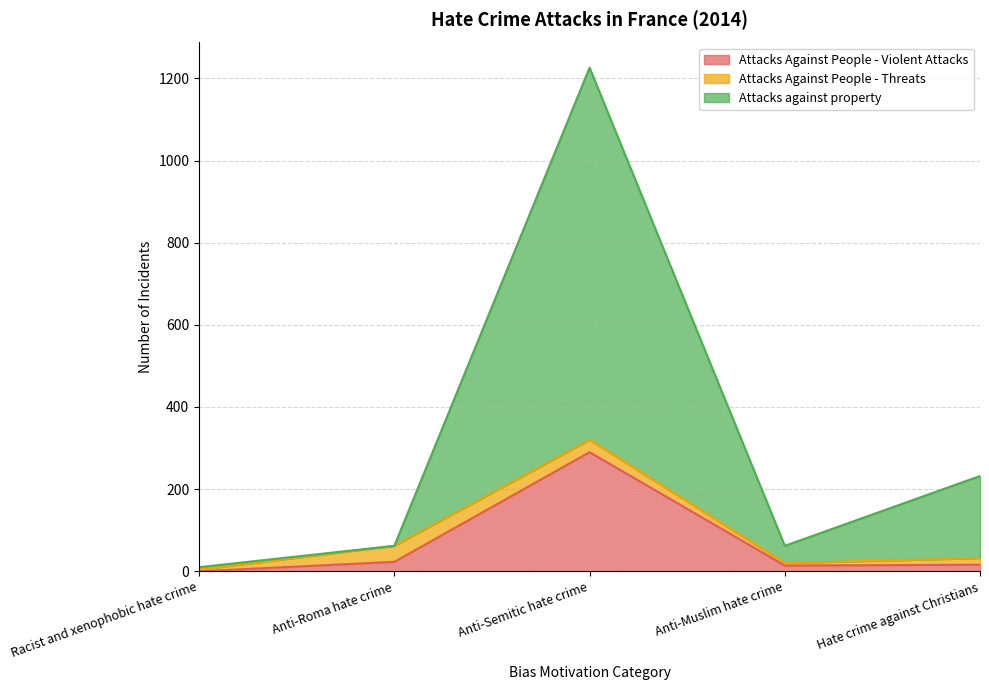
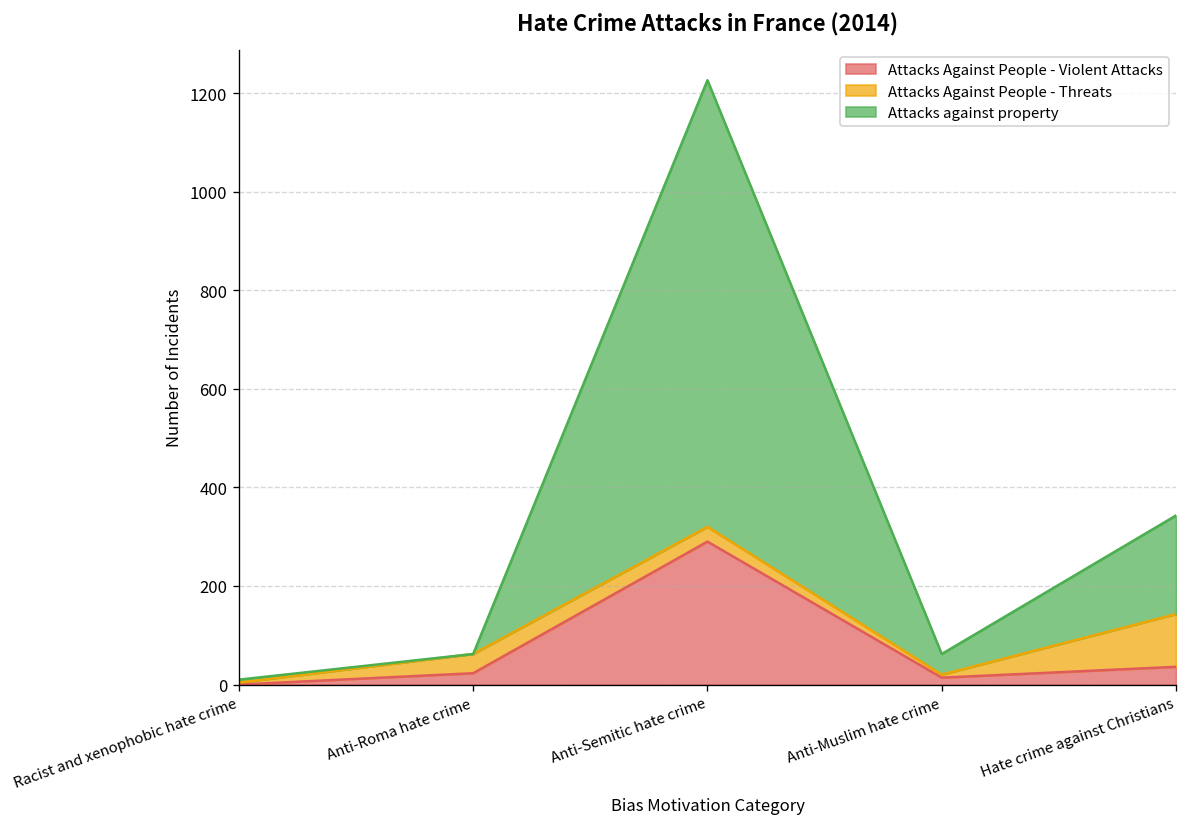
Attacks Against People - Violent Attacks, Hate crime against Christians: 20 -> 40
Attacks Against People - Threats, Hate crime against Christians: 20 -> 110
